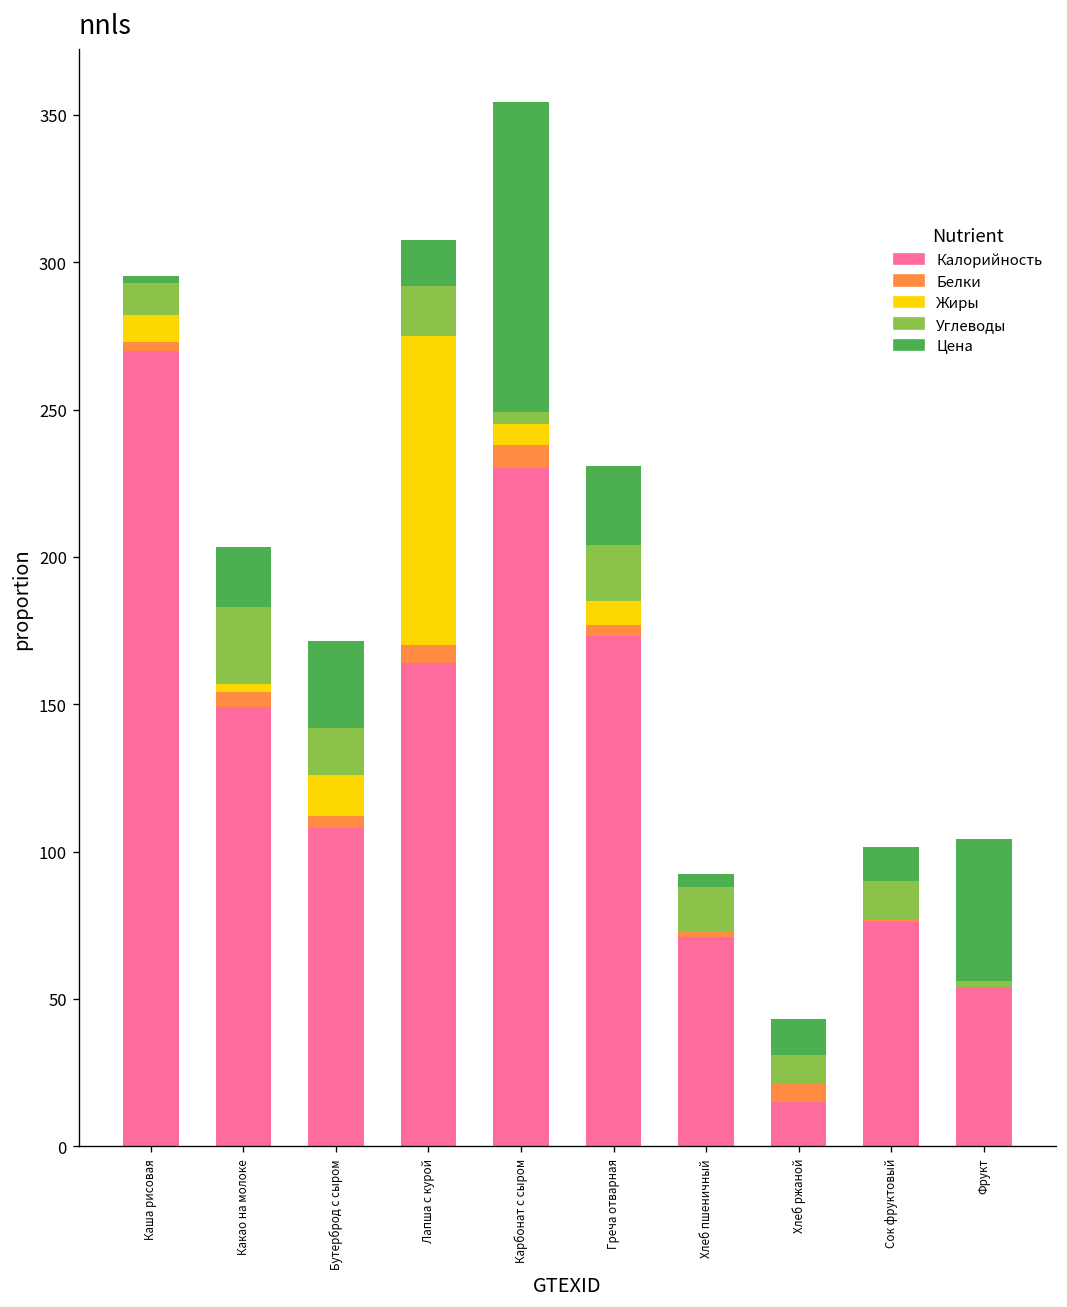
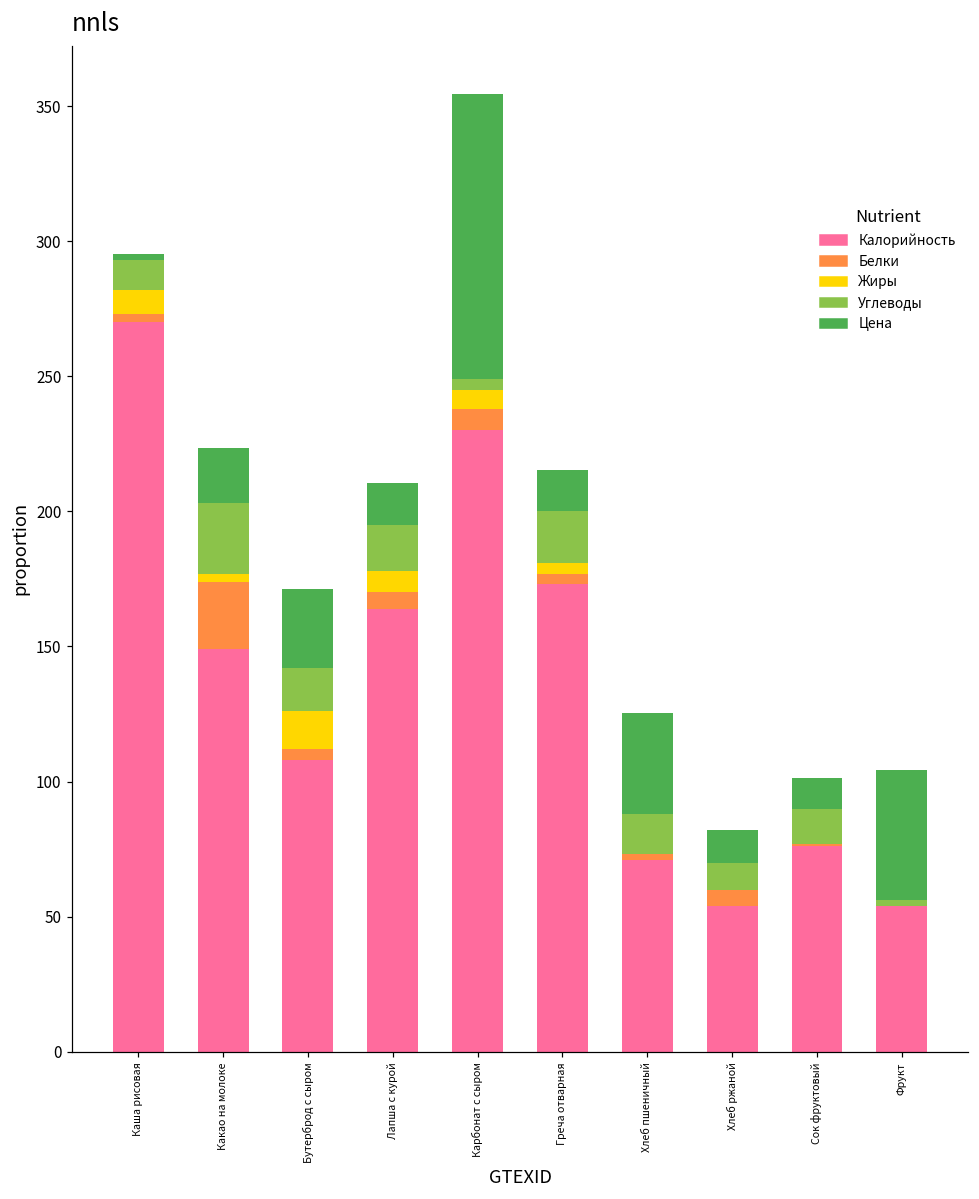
Белки, Какао на молоке: 5 -> 25
Жиры, Лапша с курой: 105 -> 8
Жиры, Греча отварная: 8 -> 4
Цена, Греча отварная: 27 -> 15
Цена, Хлеб пшеничный: 5 -> 38
Калорийность, Хлеб ржаной: 15 -> 54
